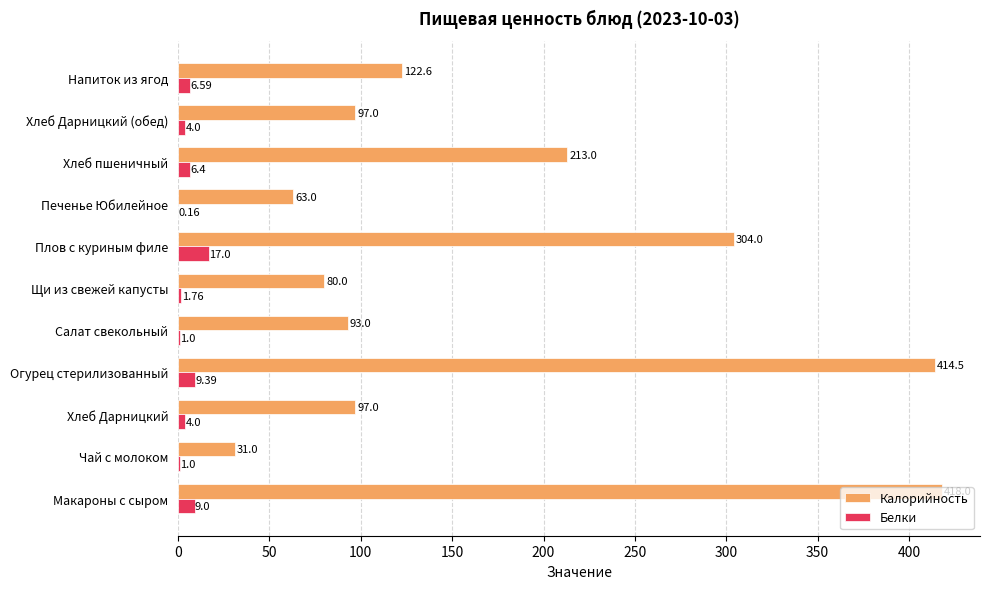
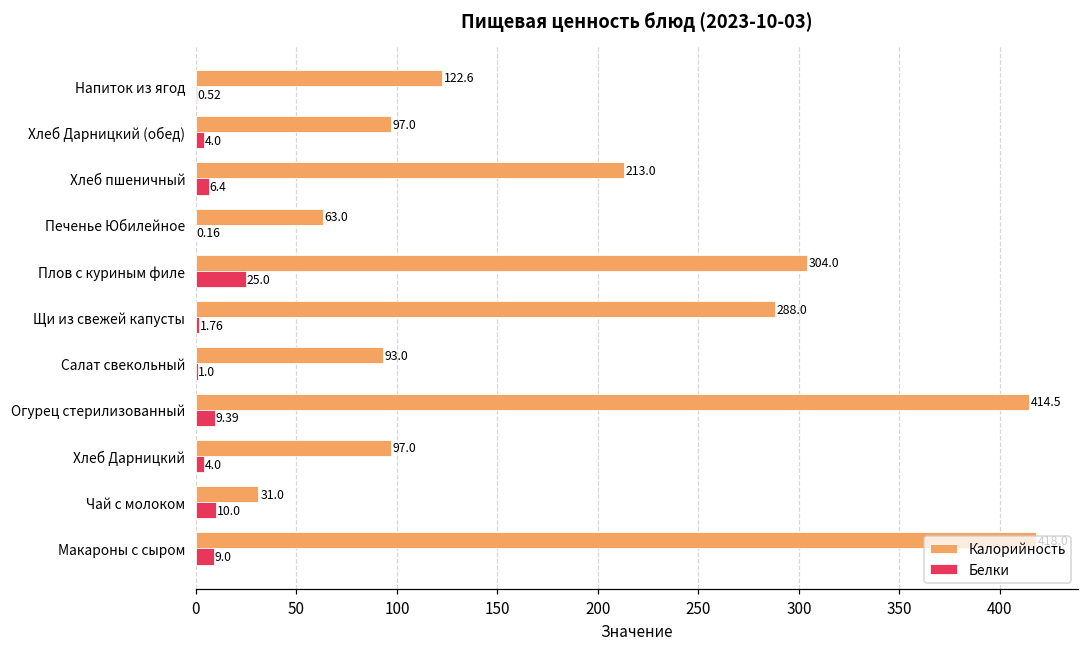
Белки, Напиток из ягод: 6.59 -> 0.52
Белки, Плов с куриным филе: 17.0 -> 25.0
Калорийность, Щи из свежей капусты: 80.0 -> 288.0
Белки, Чай с молоком: 1.0 -> 10.0
